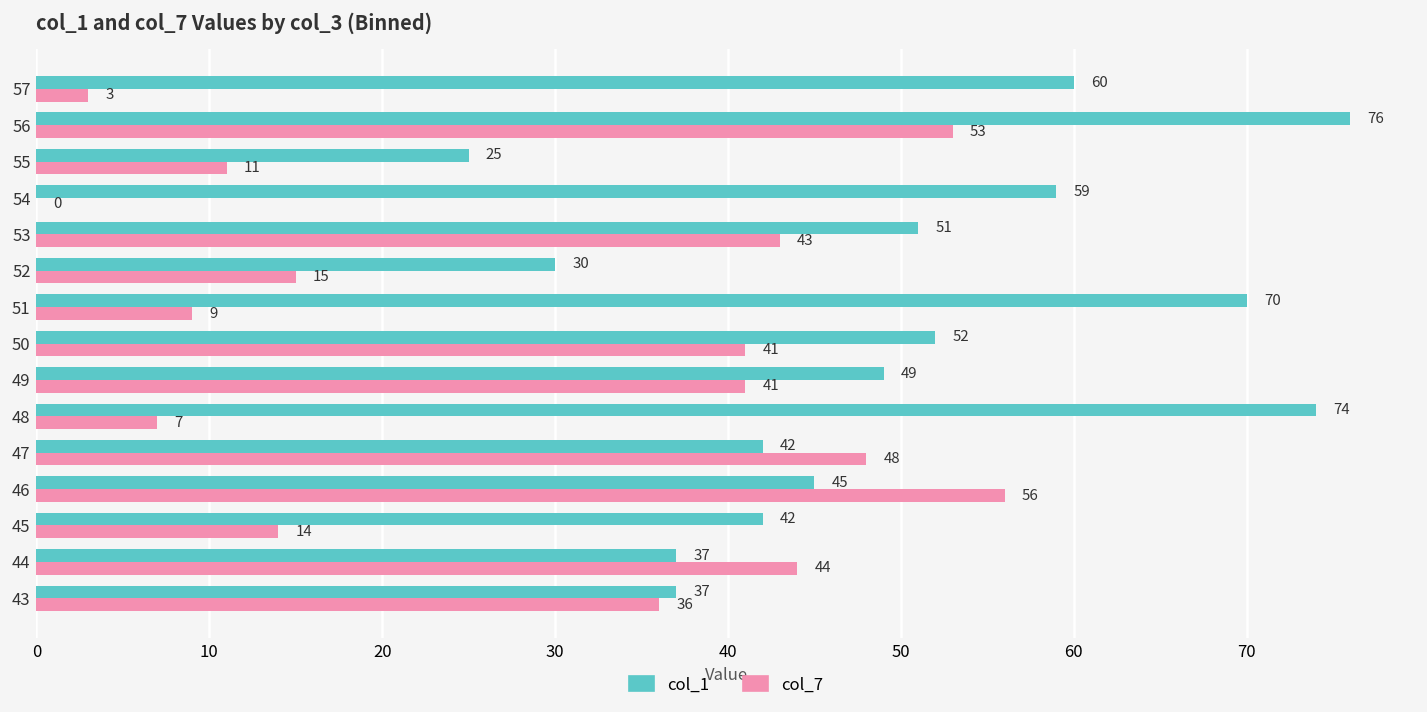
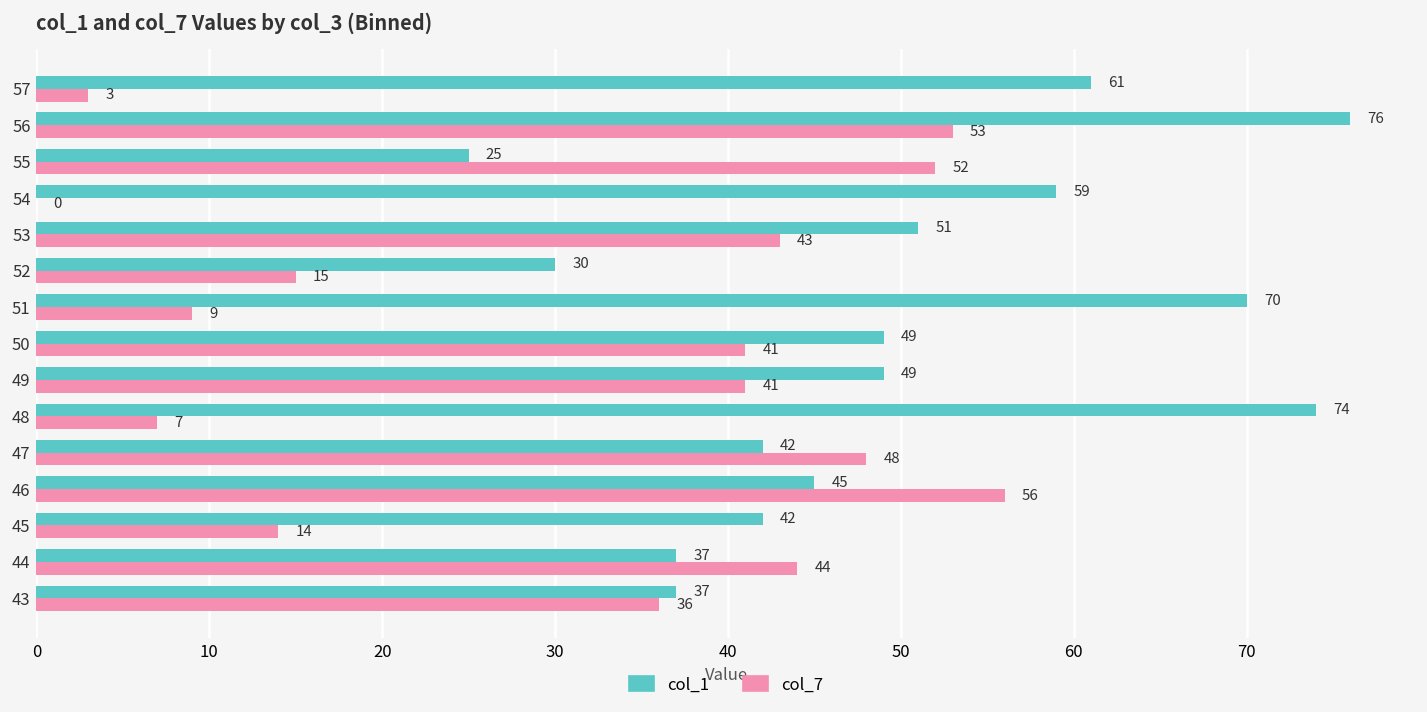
col_1, 57: 60 -> 61
col_7, 55: 11 -> 52
col_1, 50: 52 -> 49
